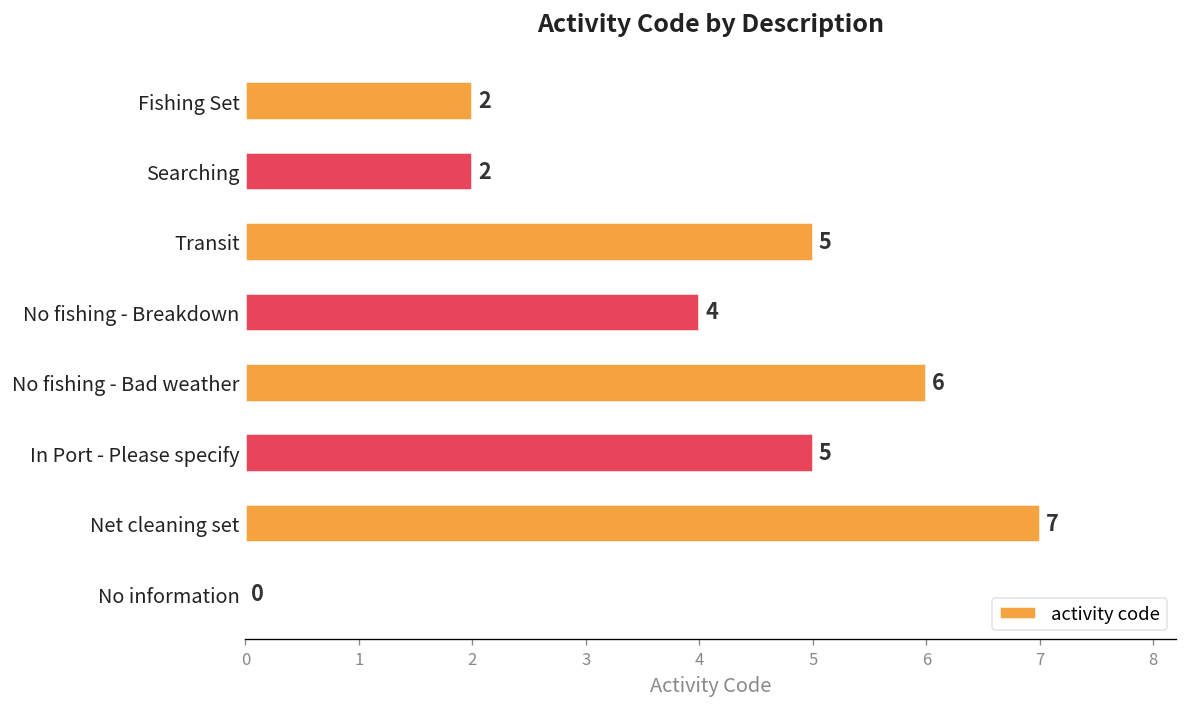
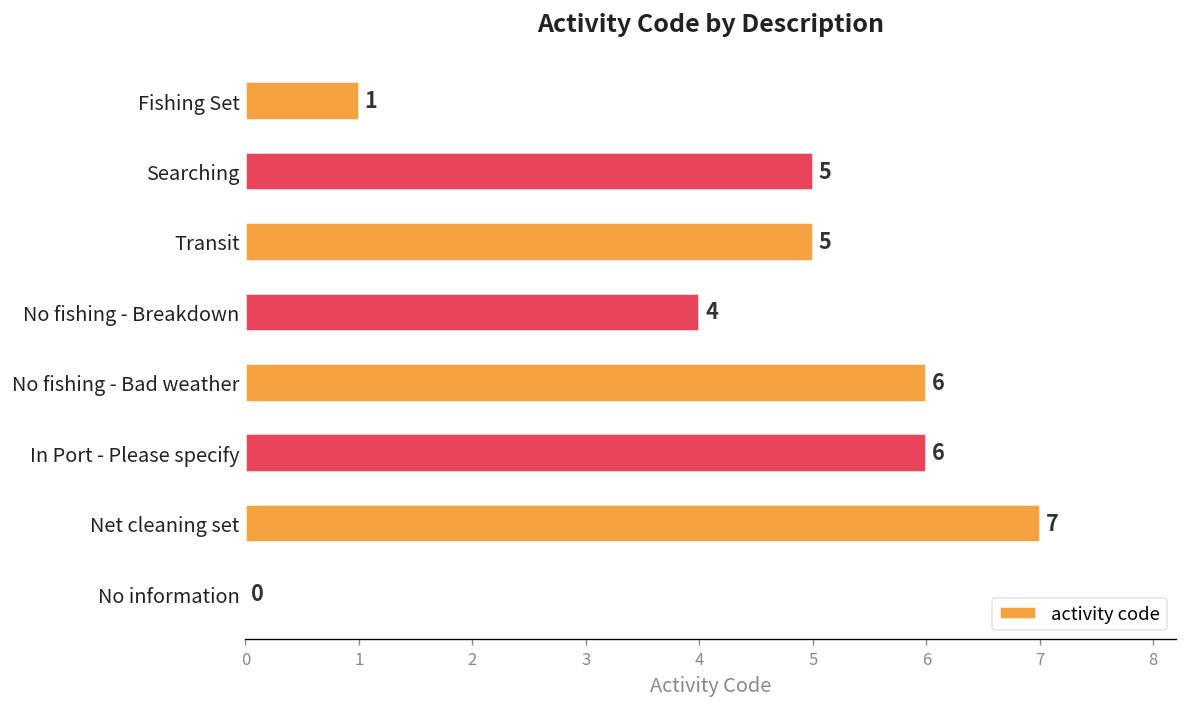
Fishing Set: 2 -> 1
Searching: 2 -> 5
In Port - Please specify: 5 -> 6
